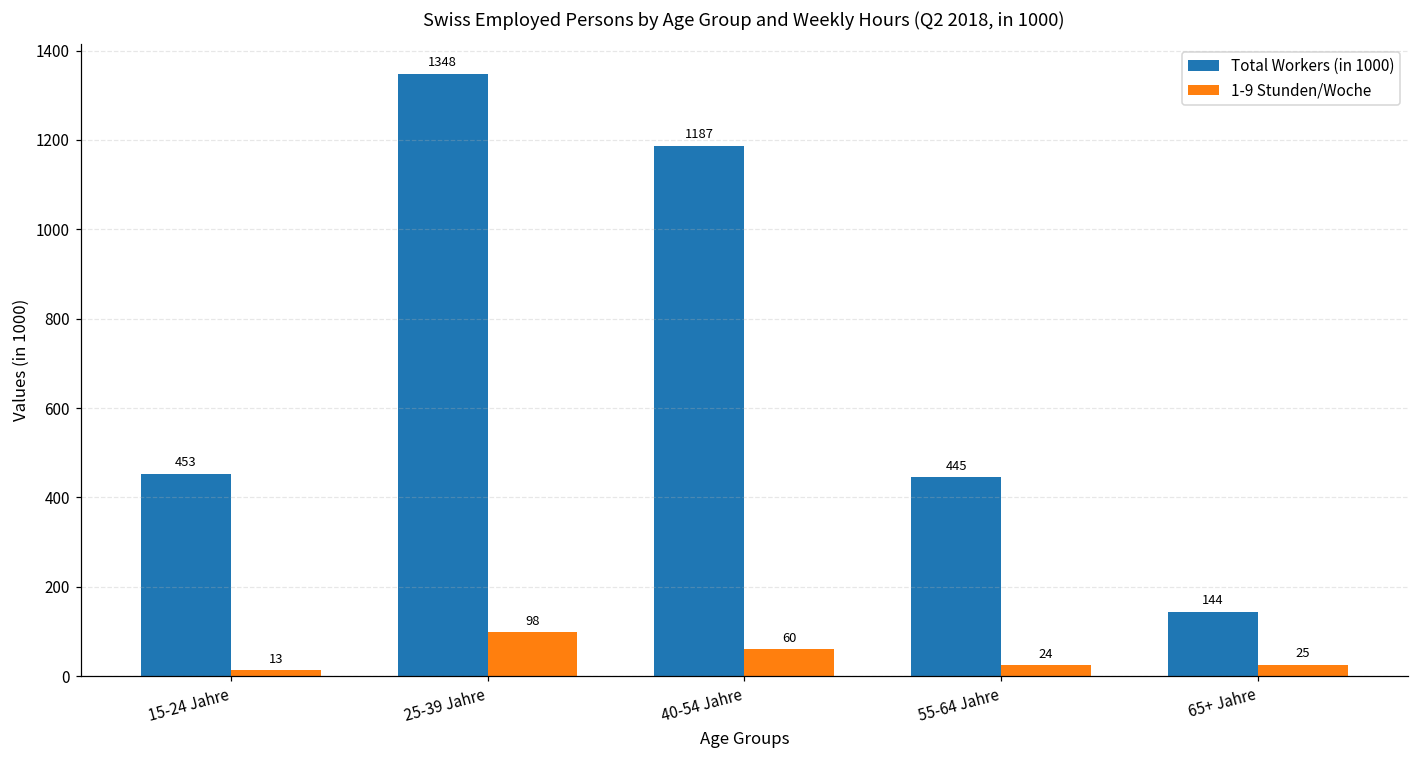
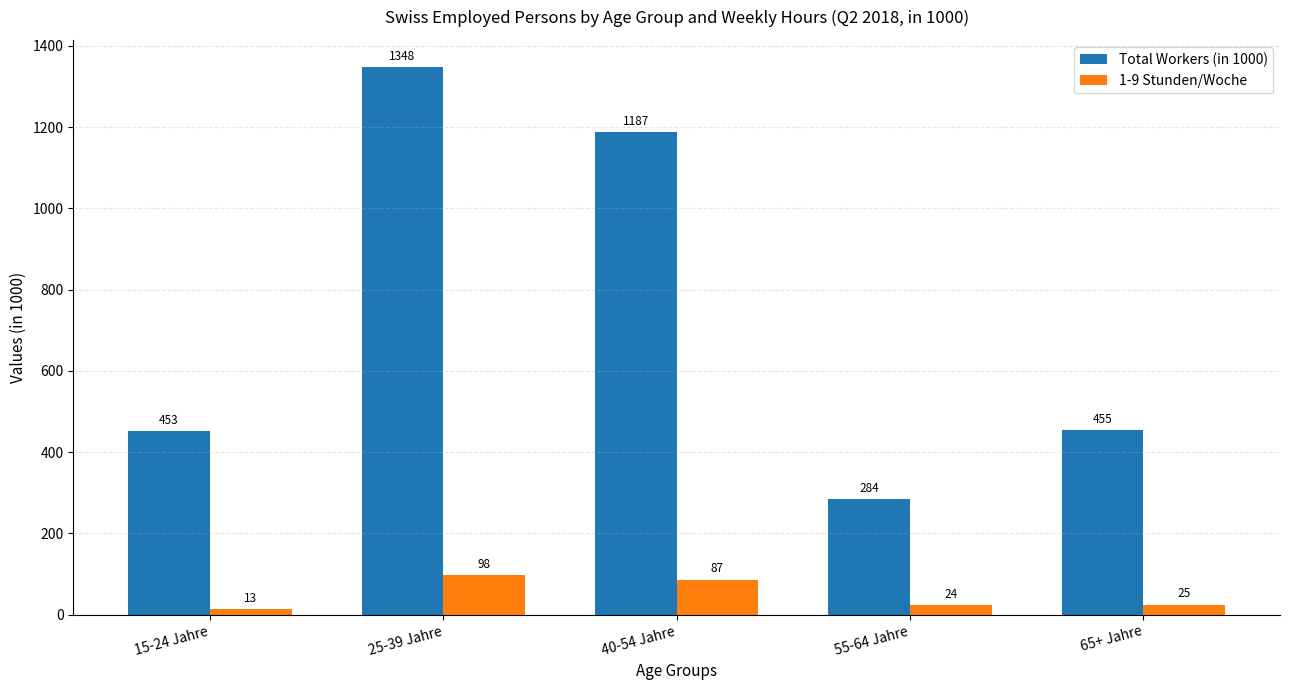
1-9 Stunden/Woche, 40-54 Jahre: 60 -> 87
Total Workers (in 1000), 55-64 Jahre: 445 -> 284
Total Workers (in 1000), 65+ Jahre: 144 -> 455
